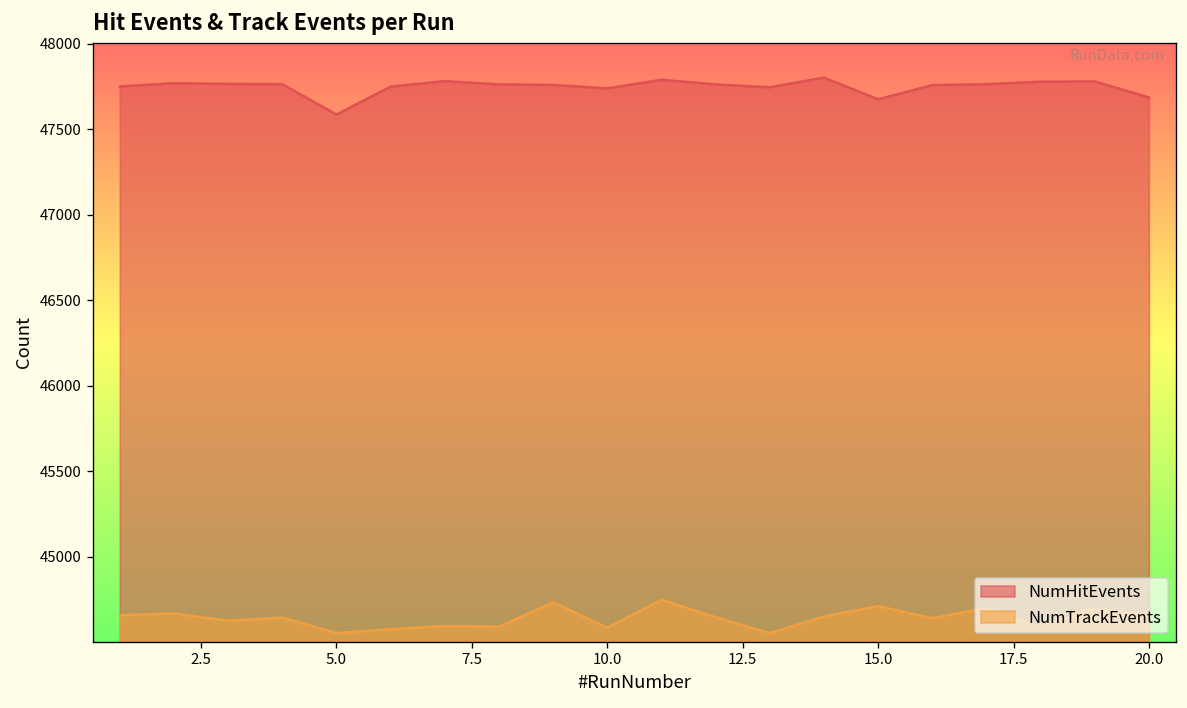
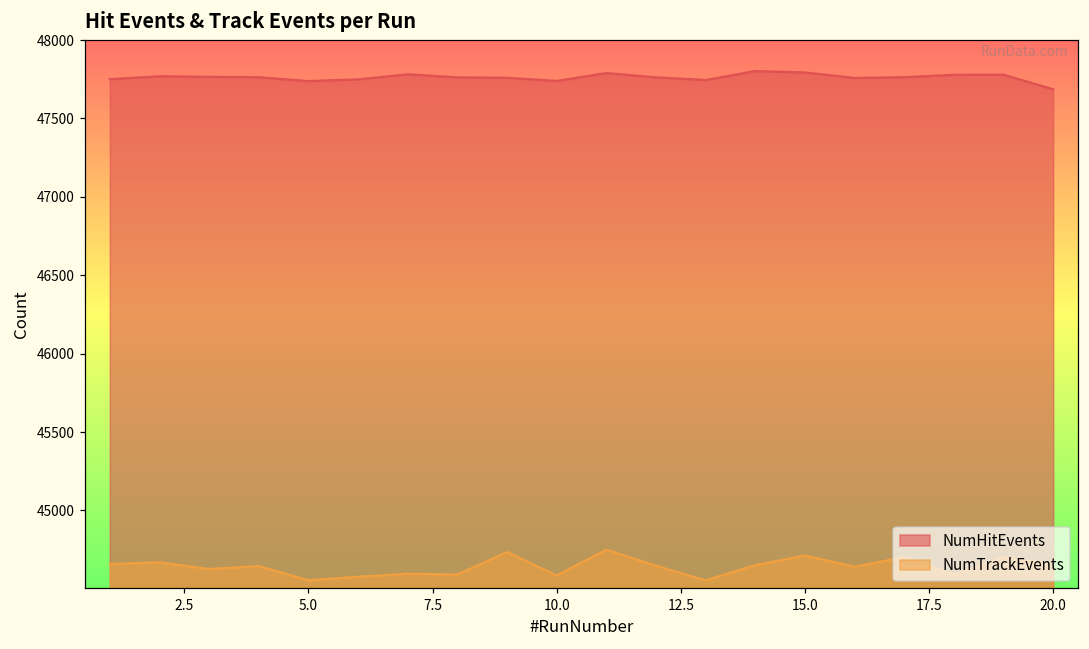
NumHitEvents, 5.0: 47590 -> 47740
NumHitEvents, 15.0: 47680 -> 47790
